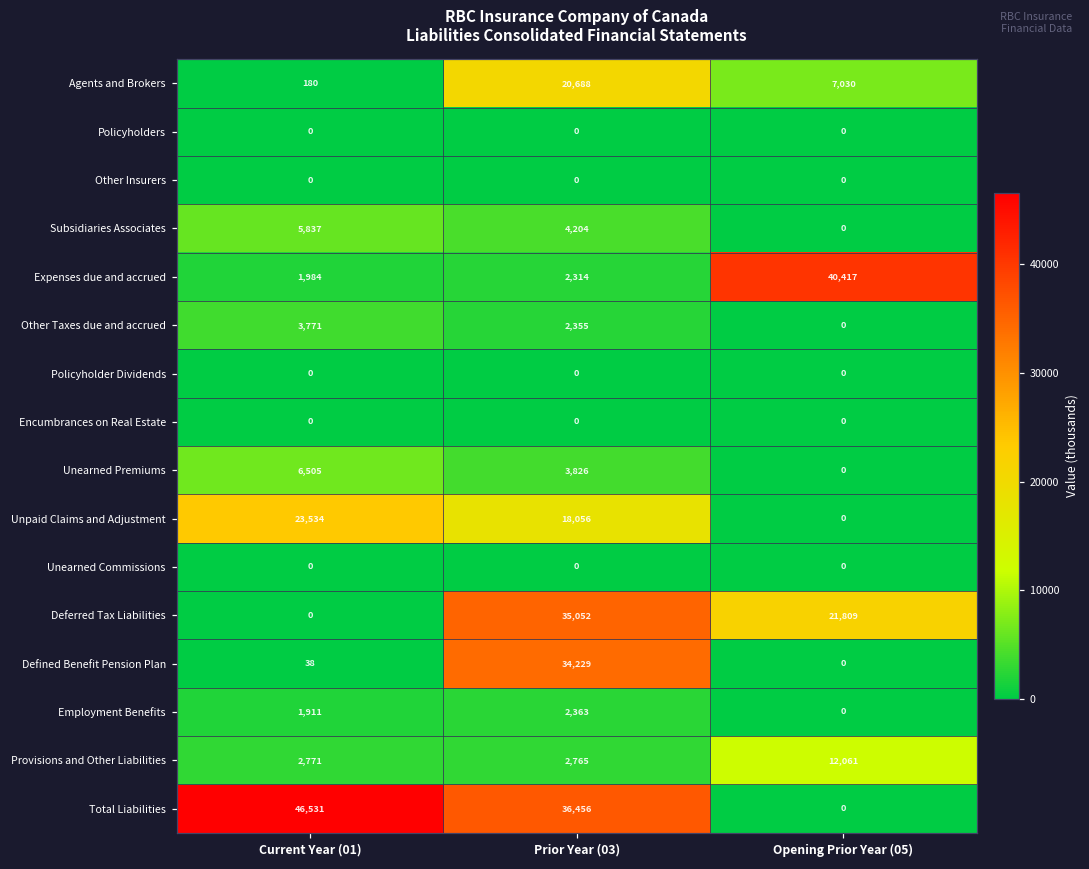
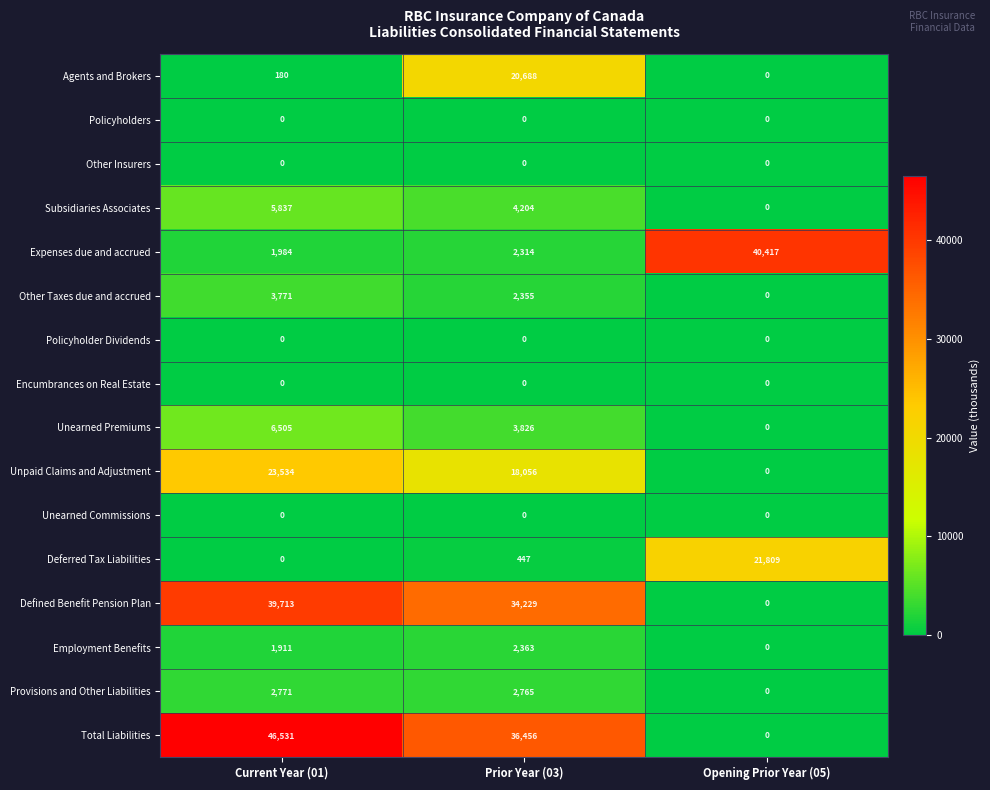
Agents and Brokers, Opening Prior Year (05): 7,030 -> 0
Deferred Tax Liabilities, Prior Year (03): 35,052 -> 447
Defined Benefit Pension Plan, Current Year (01): 38 -> 39,713
Provisions and Other Liabilities, Opening Prior Year (05): 12,061 -> 0
